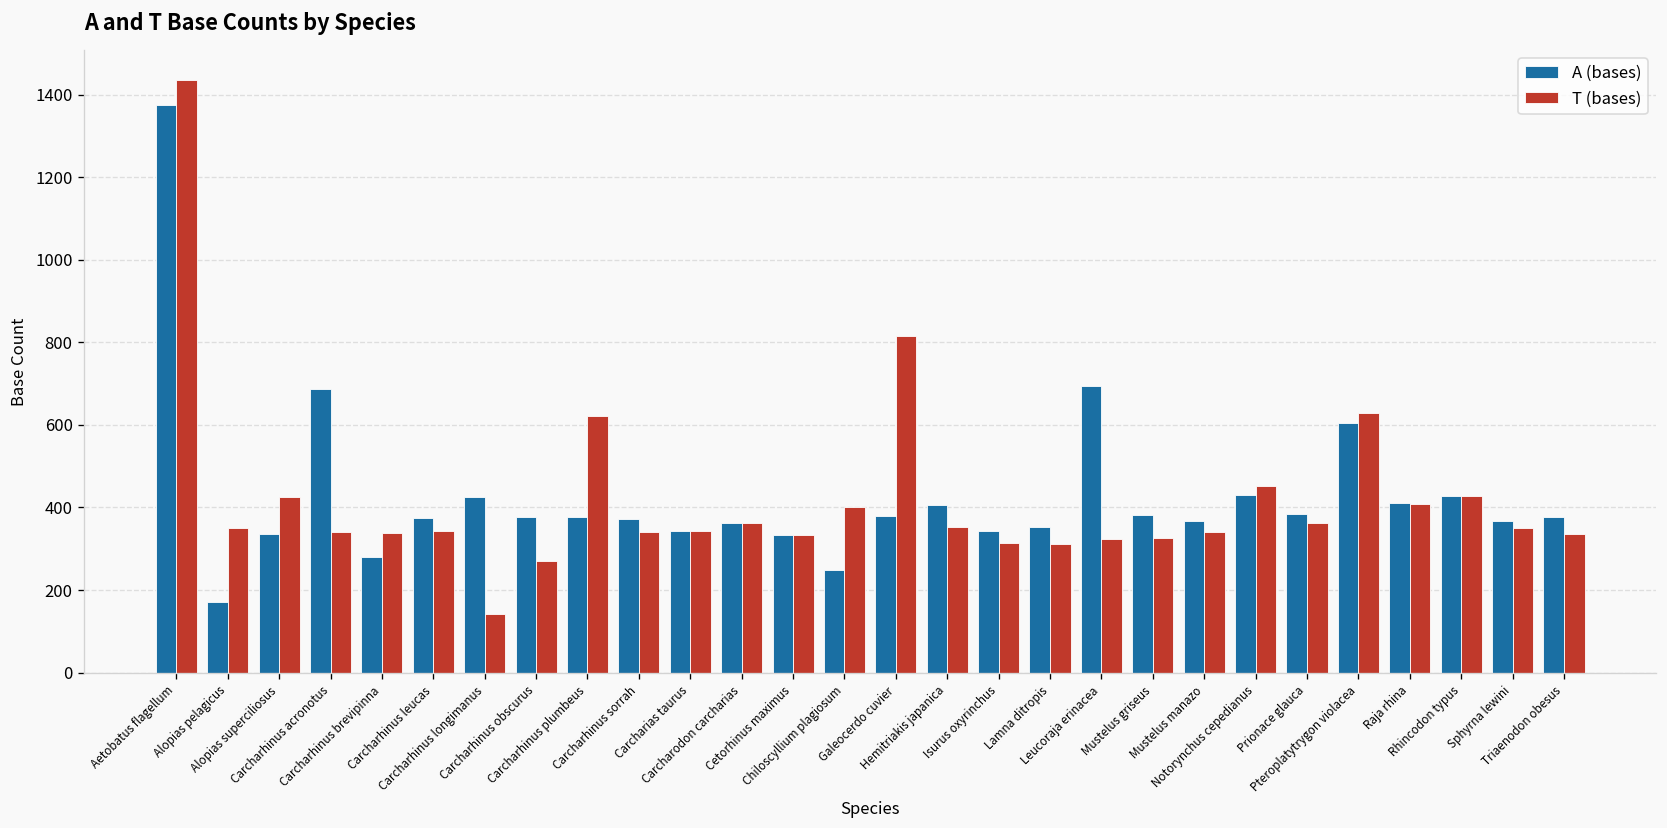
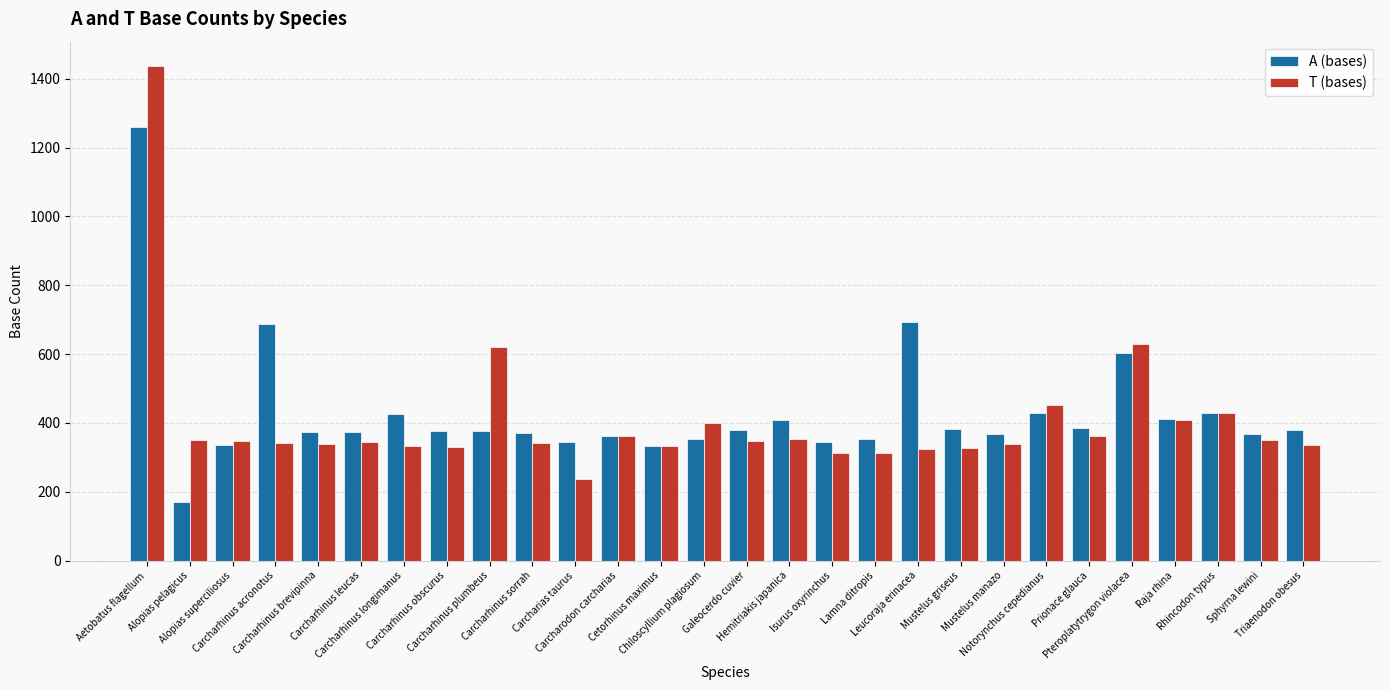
A (bases), Aetobatus flagellum: 1370 -> 1260
T (bases), Alopias superciliosus: 430 -> 350
A (bases), Carcharhinus brevipinna: 280 -> 380
T (bases), Carcharhinus longimanus: 140 -> 330
T (bases), Carcharhinus obscurus: 270 -> 330
T (bases), Carcharias taurus: 340 -> 240
A (bases), Chiloscyllium plagiosum: 250 -> 350
T (bases), Galeocerdo cuvier: 820 -> 350
